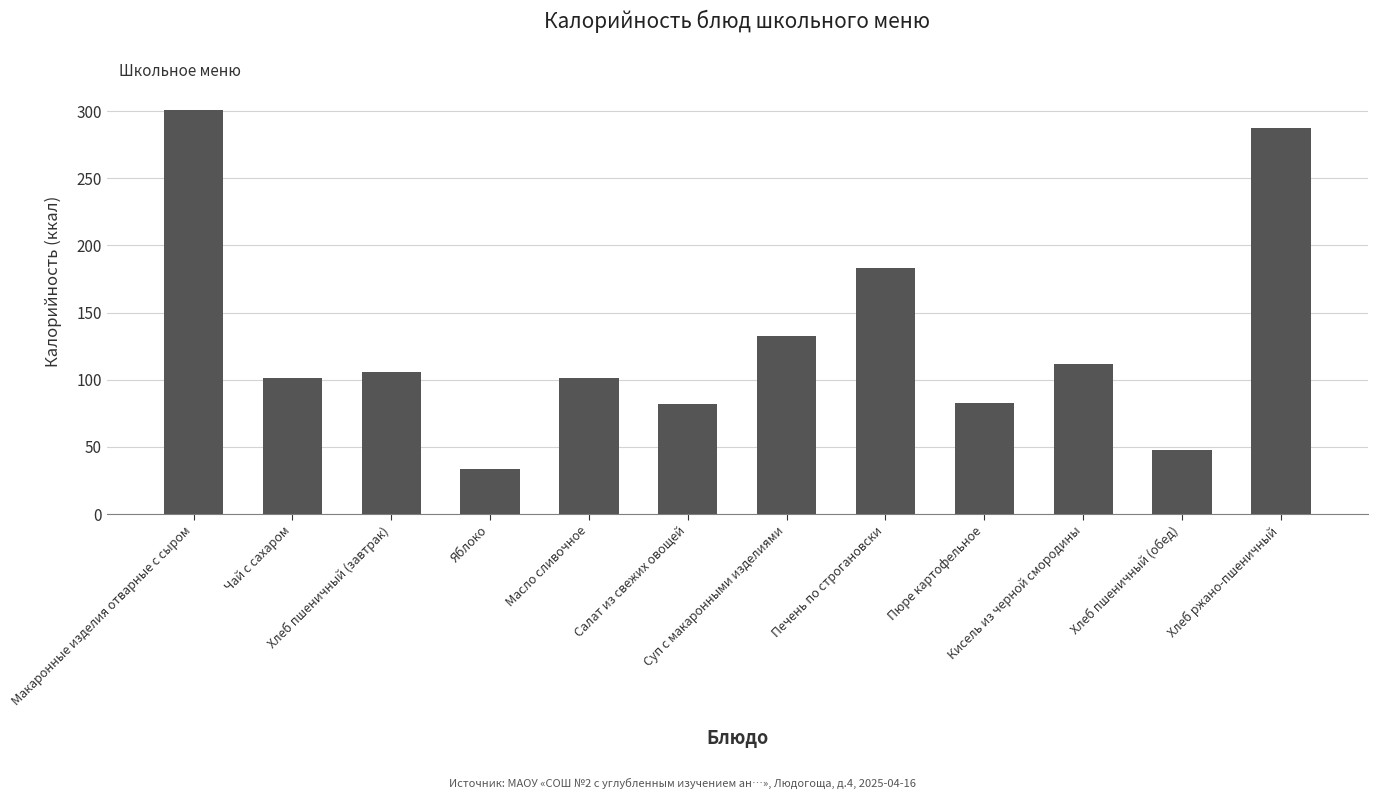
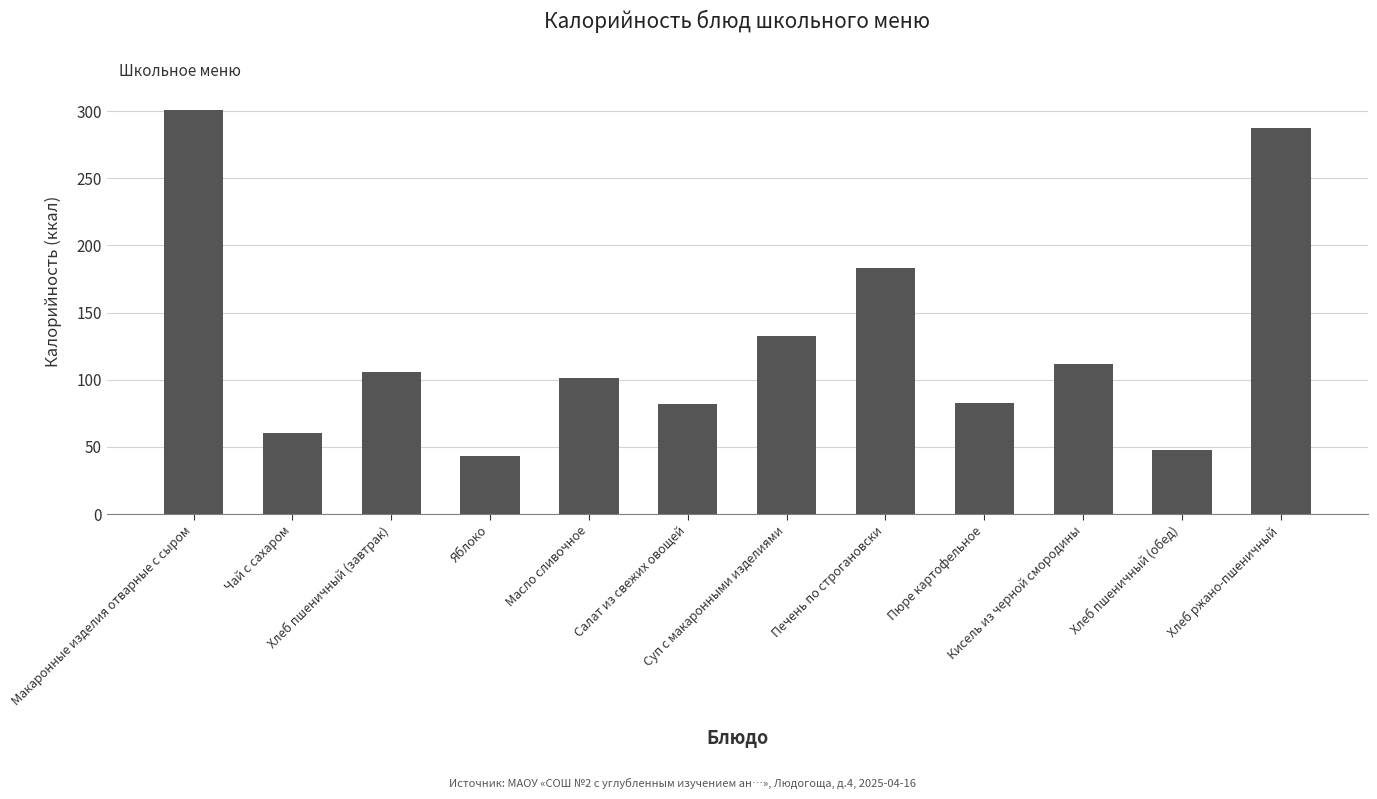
Чай с сахаром: 102 -> 60
Яблоко: 33 -> 43
